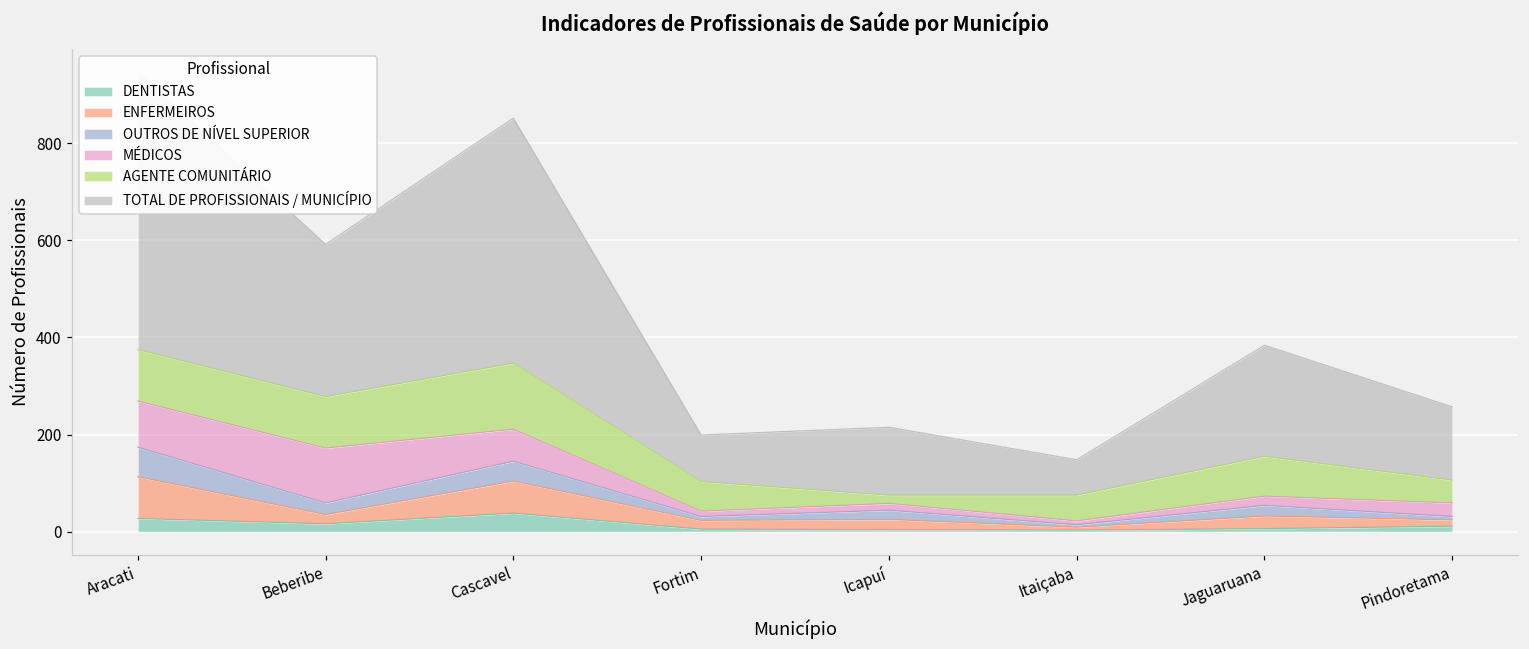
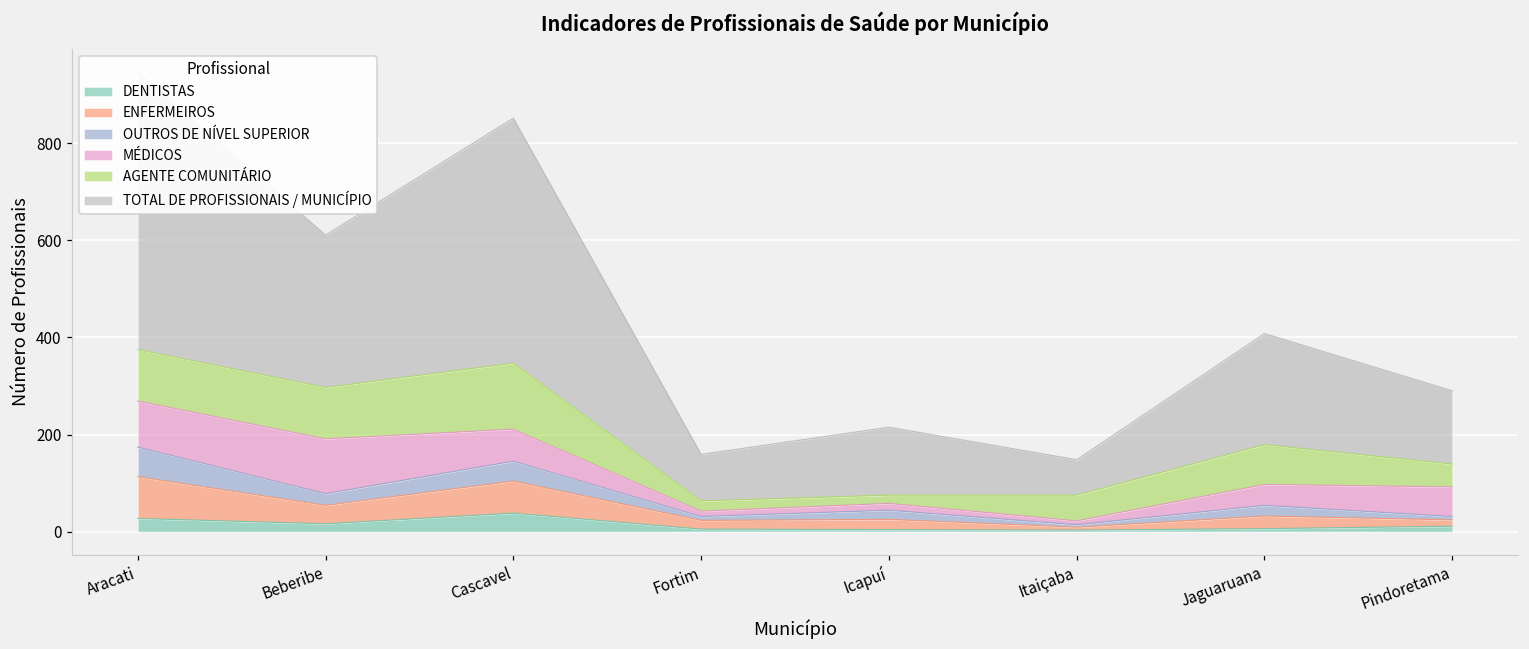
ENFERMEIROS, Beberibe: 20 -> 40
AGENTE COMUNITÁRIO, Fortim: 60 -> 20
MÉDICOS, Jaguaruana: 20 -> 40
MÉDICOS, Pindoretama: 30 -> 60
